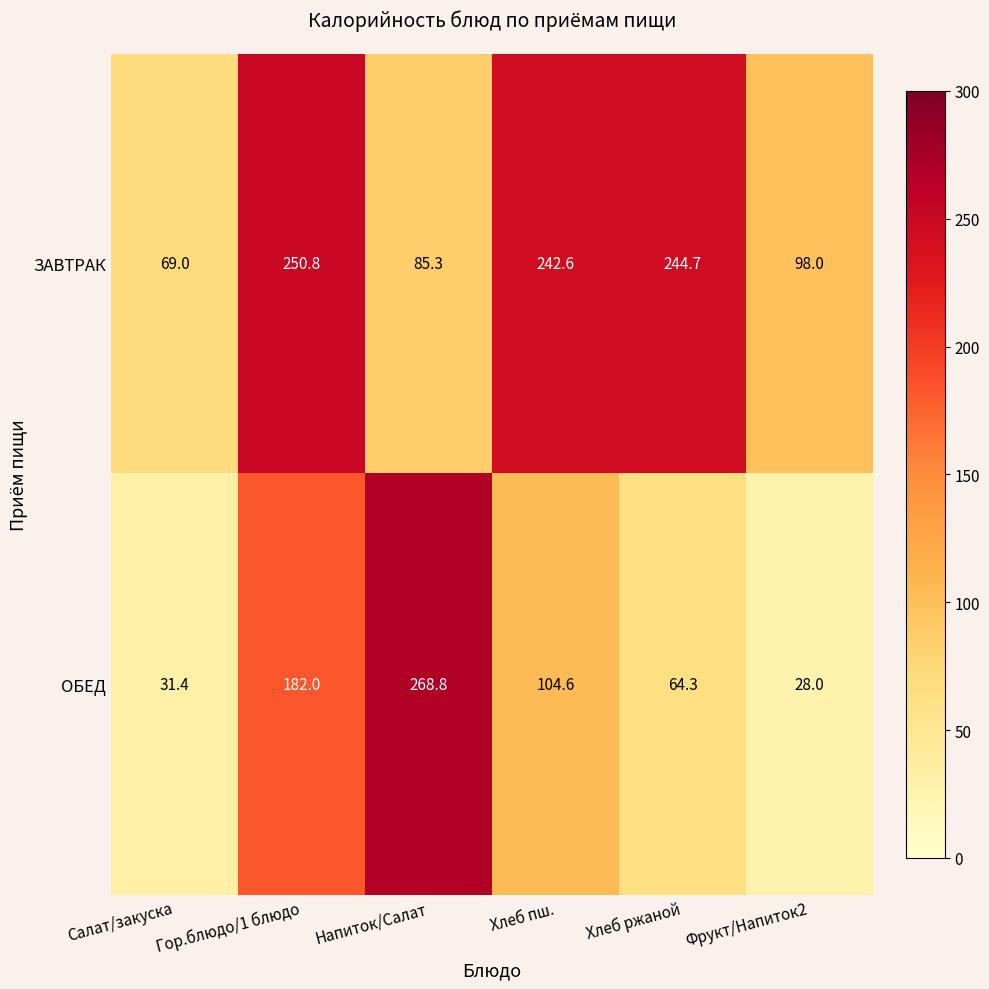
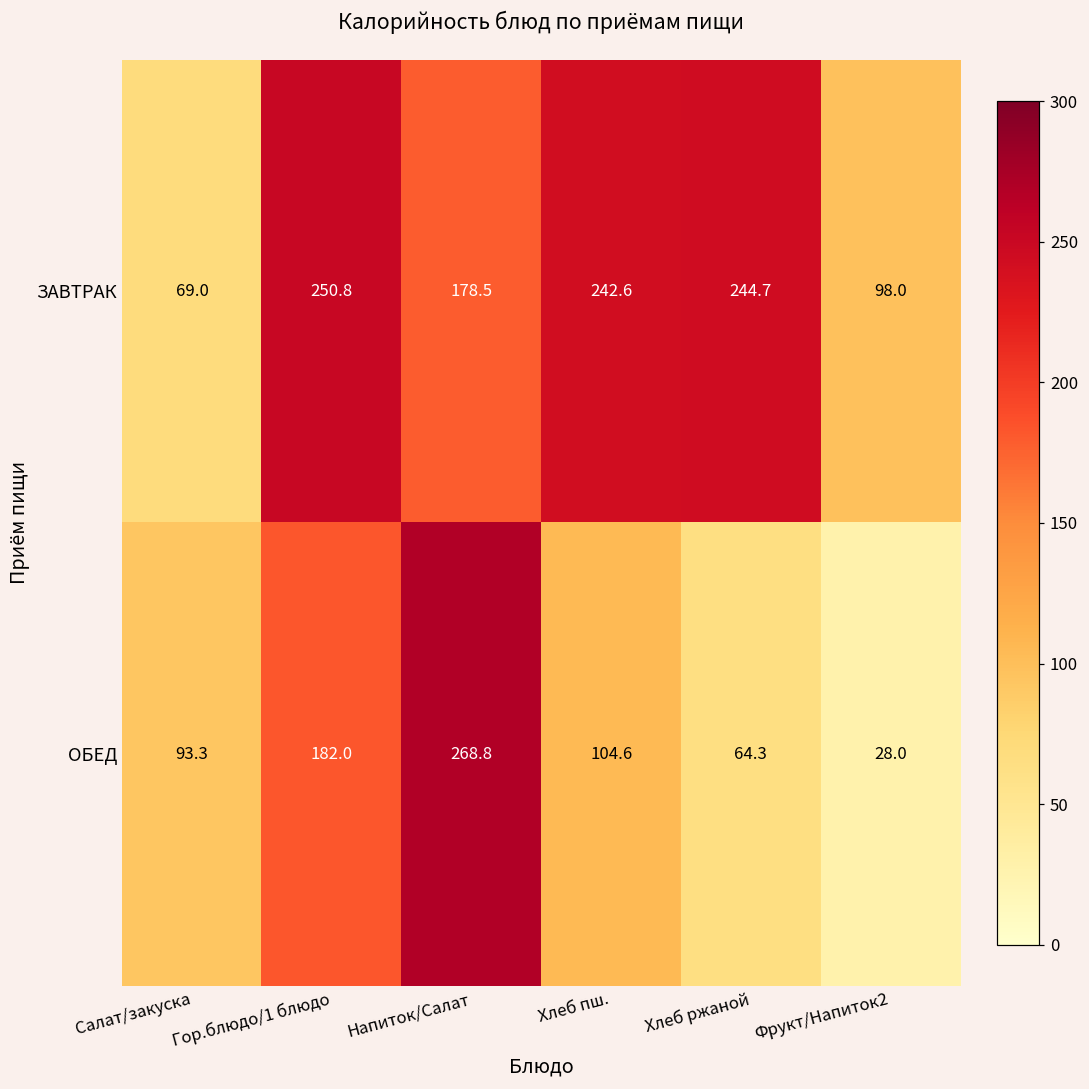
ЗАВТРАК, Напиток/Салат: 85.3 -> 178.5
ОБЕД, Салат/закуска: 31.4 -> 93.3
